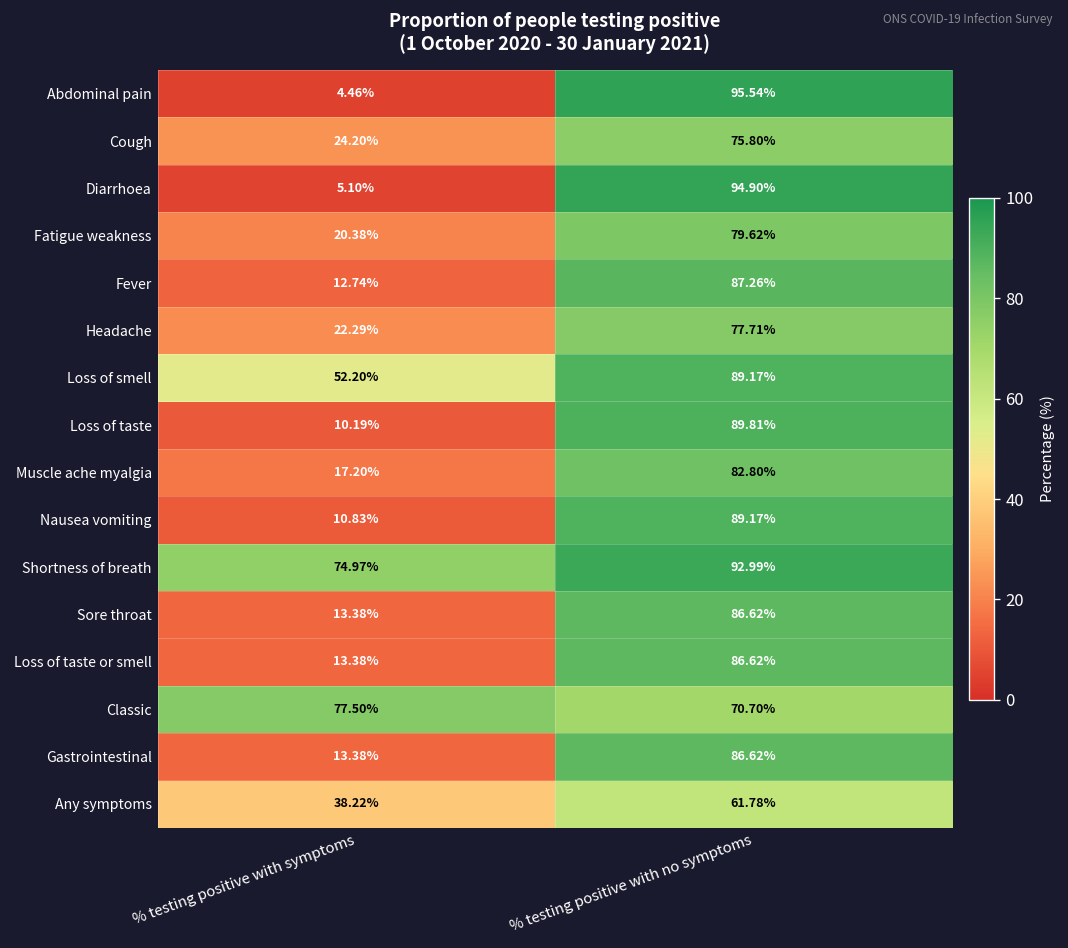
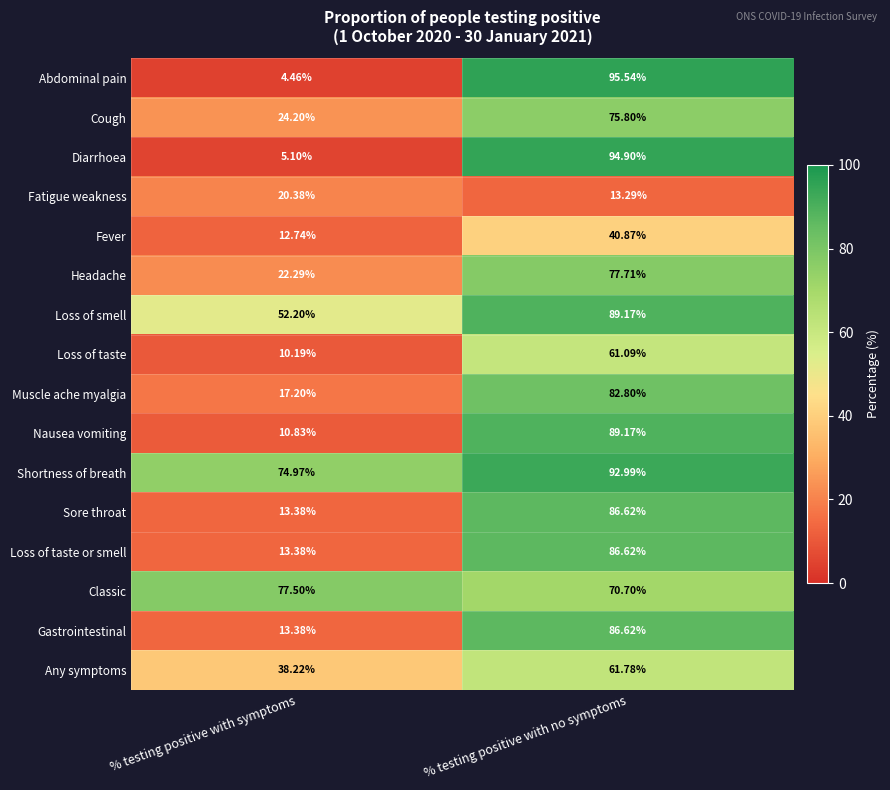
Fatigue weakness, % testing positive with no symptoms: 79.62% -> 13.29%
Fever, % testing positive with no symptoms: 87.26% -> 40.87%
Loss of taste, % testing positive with no symptoms: 89.81% -> 61.09%
